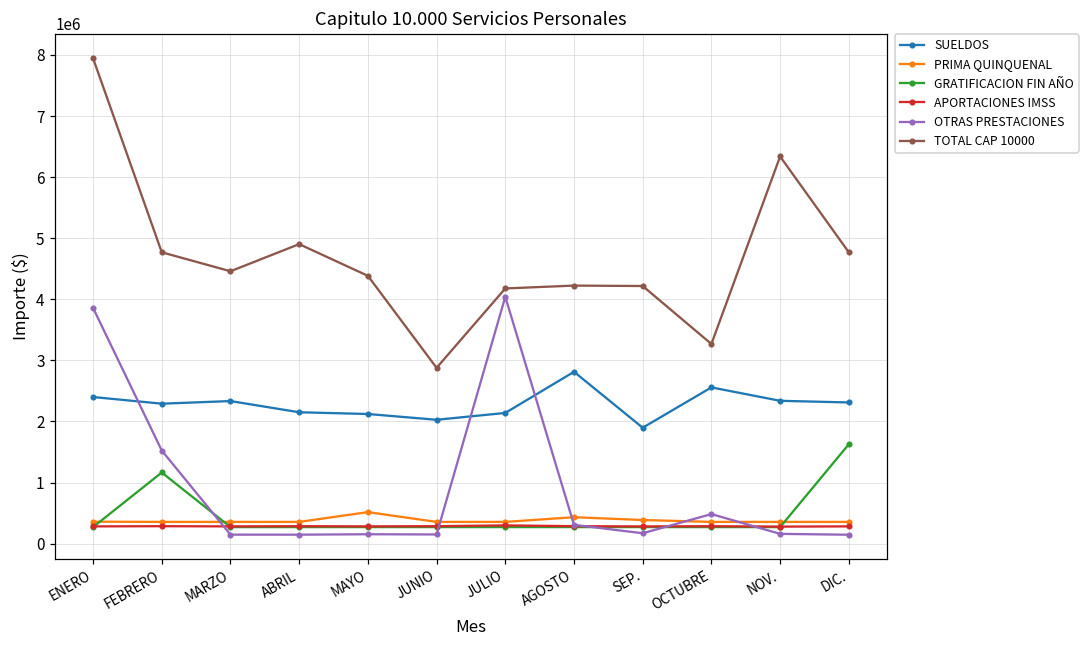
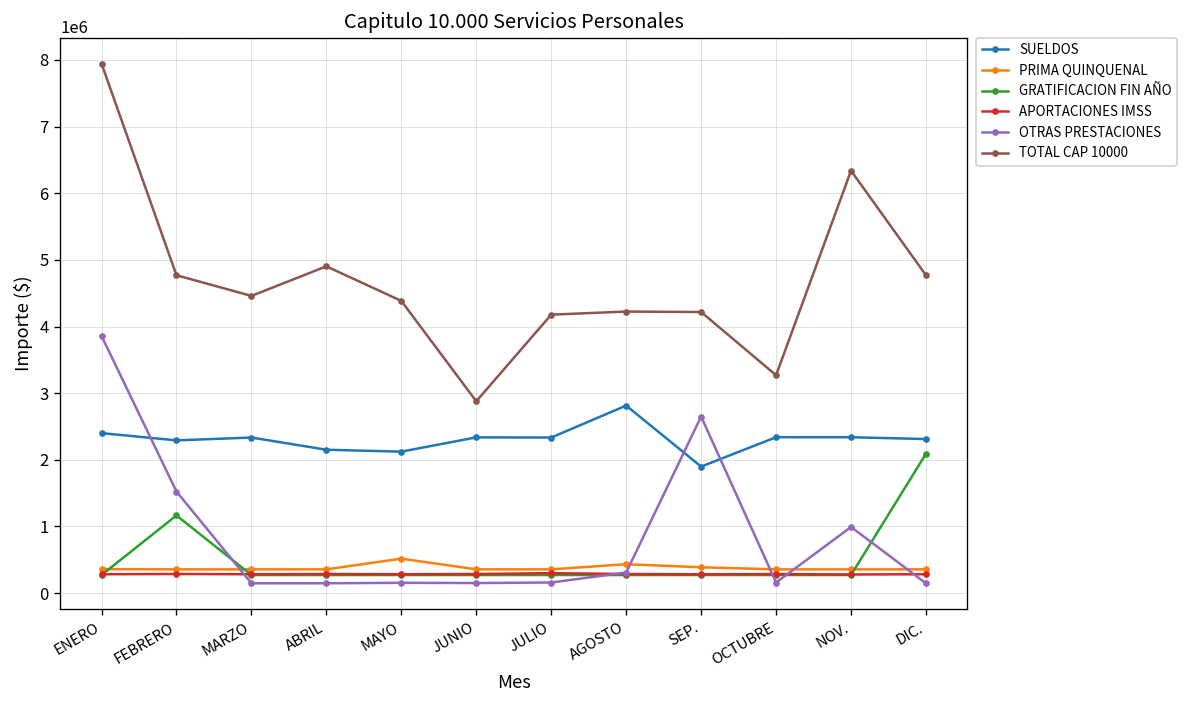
SUELDOS, JUNIO: 2000000 -> 2300000
SUELDOS, JULIO: 2100000 -> 2300000
OTRAS PRESTACIONES, JULIO: 4000000 -> 200000
OTRAS PRESTACIONES, SEP.: 200000 -> 2600000
SUELDOS, OCTUBRE: 2600000 -> 2300000
OTRAS PRESTACIONES, OCTUBRE: 500000 -> 200000
OTRAS PRESTACIONES, NOV.: 200000 -> 1000000
GRATIFICACION FIN AÑO, DIC.: 1600000 -> 2100000
